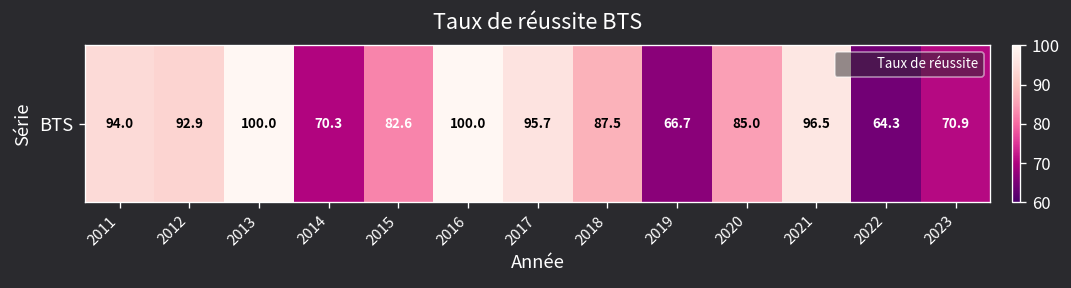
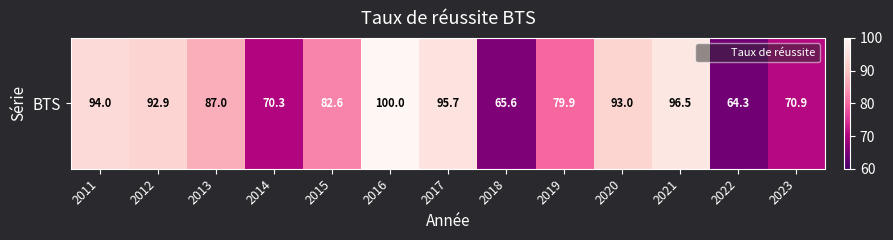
BTS, 2013: 100.0 -> 87.0
BTS, 2018: 87.5 -> 65.6
BTS, 2019: 66.7 -> 79.9
BTS, 2020: 85.0 -> 93.0
